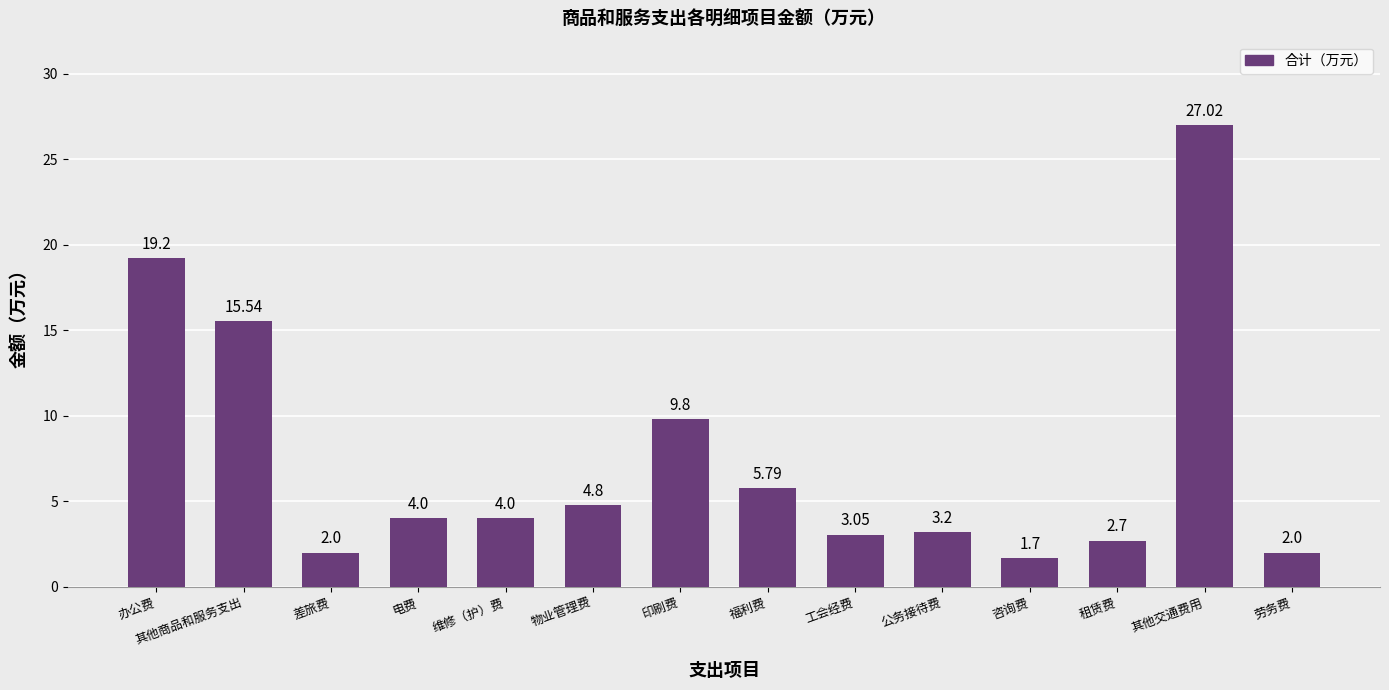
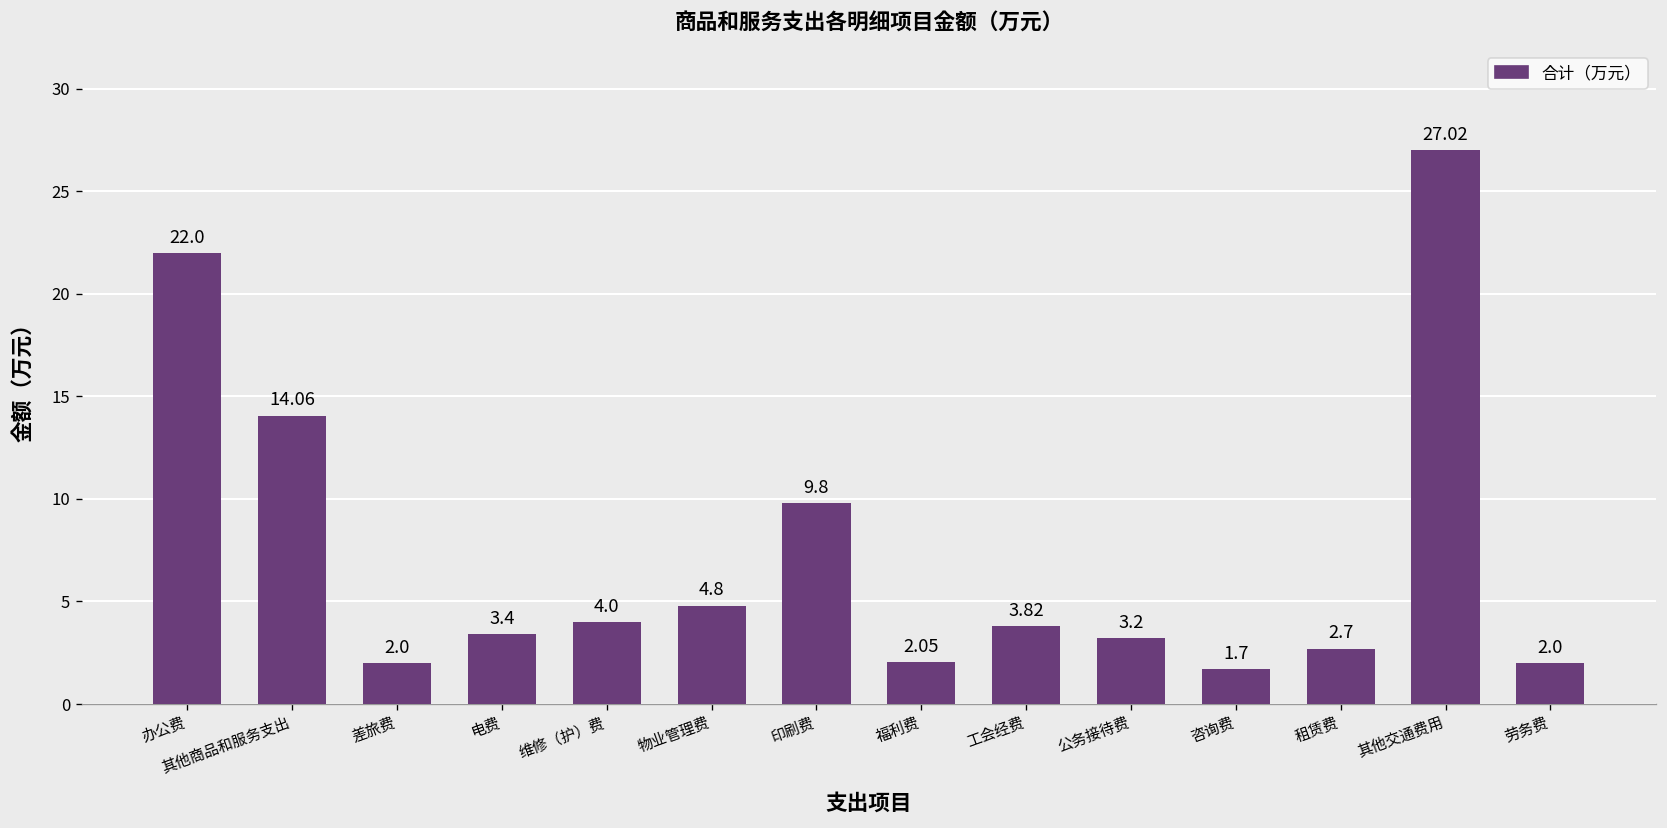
办公费: 19.2 -> 22.0
其他商品和服务支出: 15.54 -> 14.06
电费: 4.0 -> 3.4
福利费: 5.79 -> 2.05
工会经费: 3.05 -> 3.82
